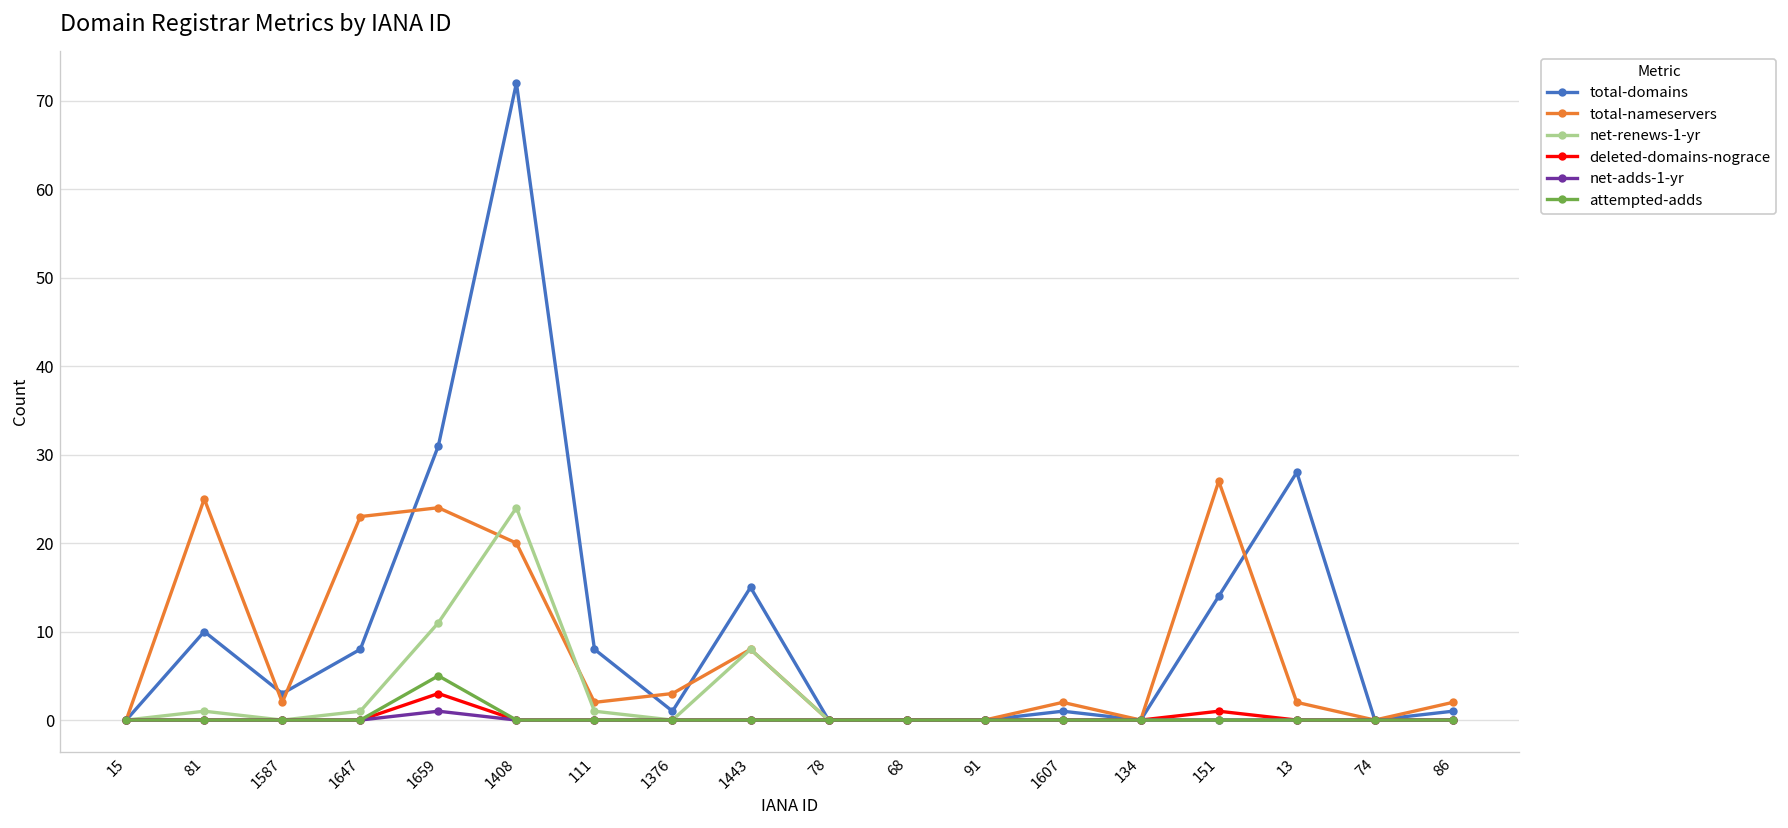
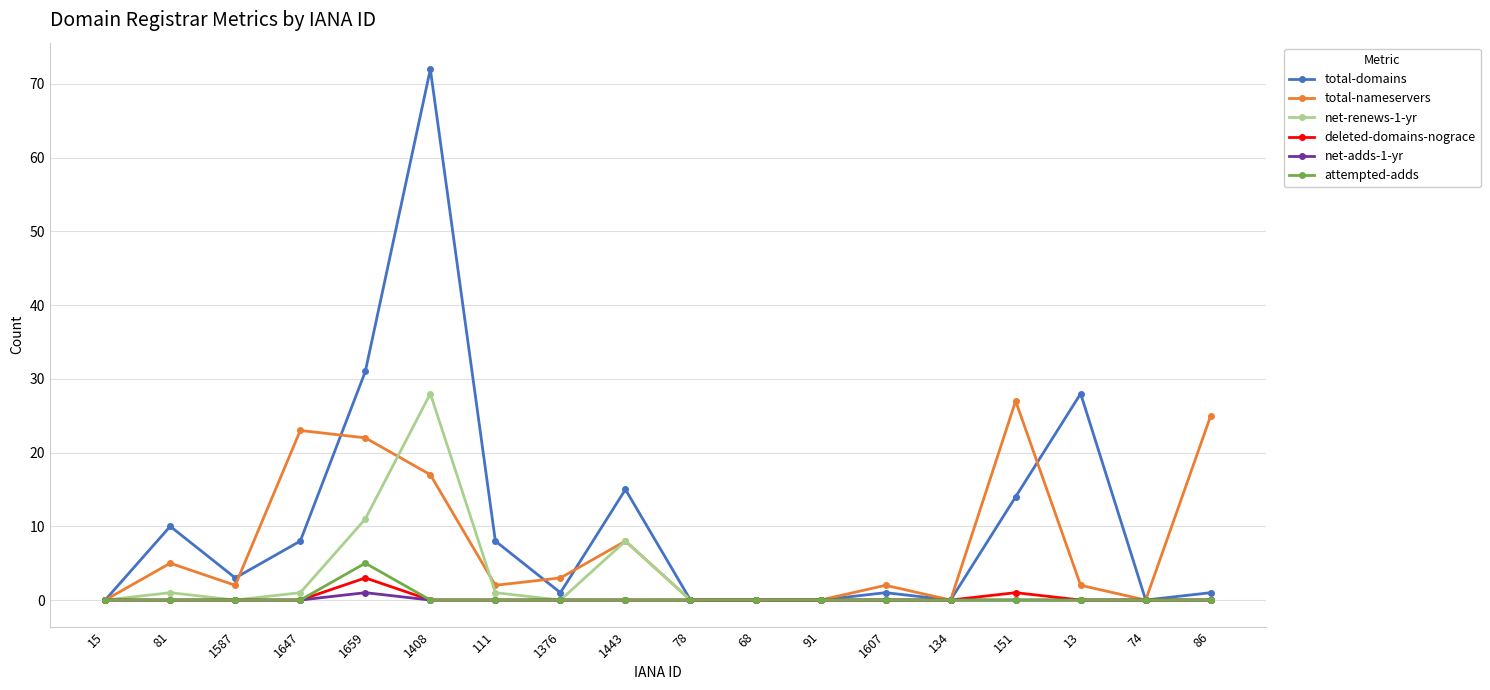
total-nameservers, 81: 25 -> 5
total-nameservers, 1659: 24 -> 22
total-nameservers, 1408: 20 -> 17
net-renews-1-yr, 1408: 24 -> 28
total-nameservers, 86: 2 -> 25
